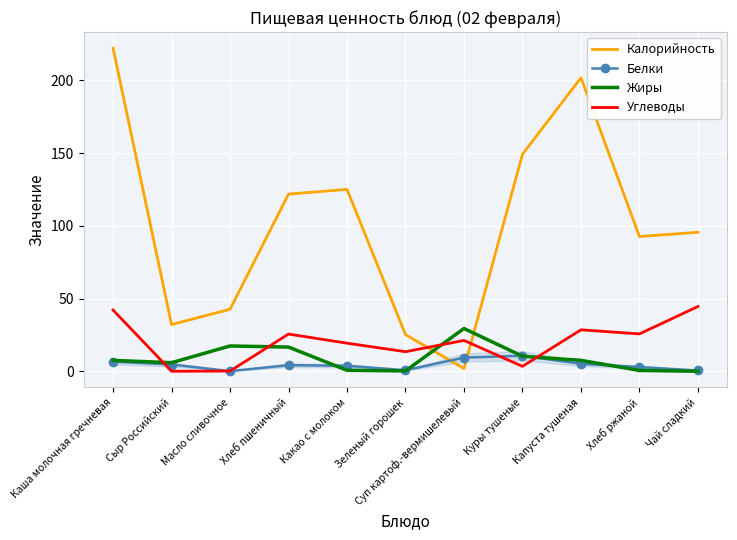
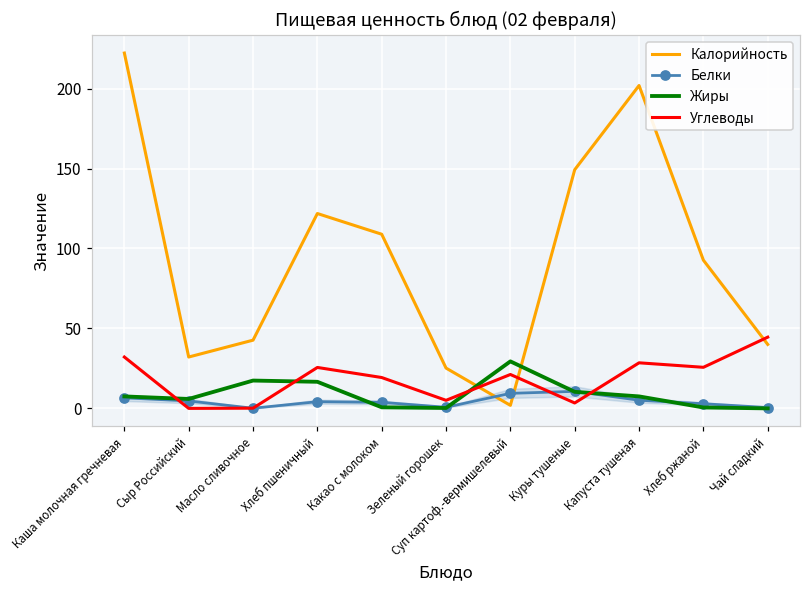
Углеводы, Каша молочная гречневая: 42 -> 32
Калорийность, Какао с молоком: 125 -> 109
Углеводы, Зеленый горошек: 13 -> 5
Калорийность, Чай сладкий: 96 -> 40
